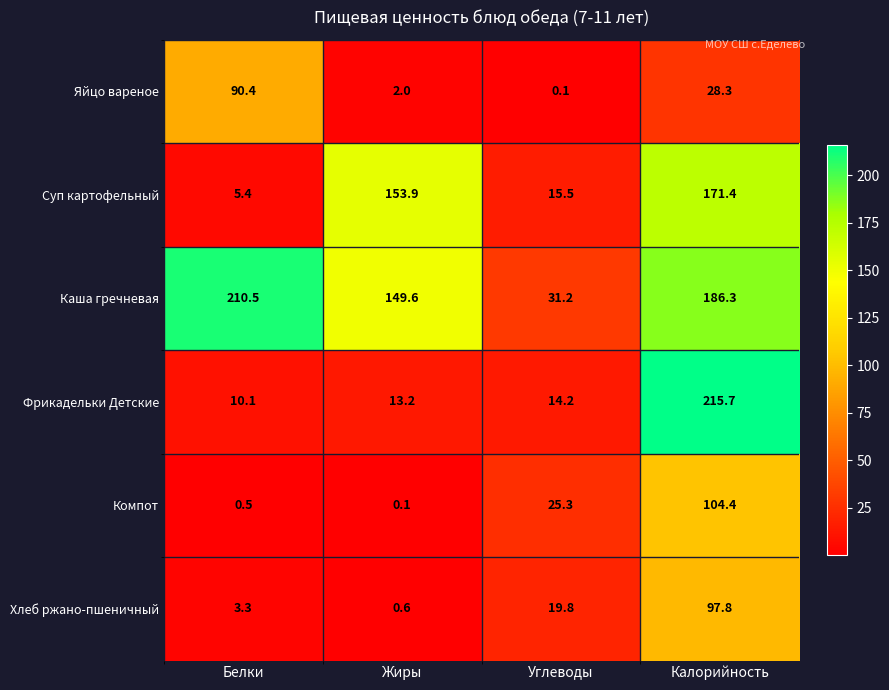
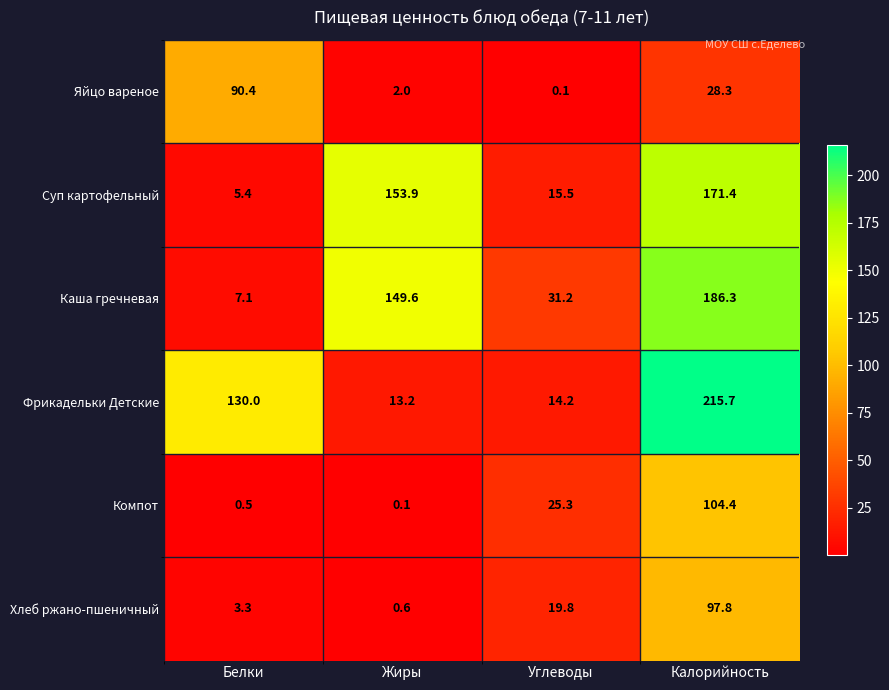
Каша гречневая, Белки: 210.5 -> 7.1
Фрикадельки Детские, Белки: 10.1 -> 130.0
